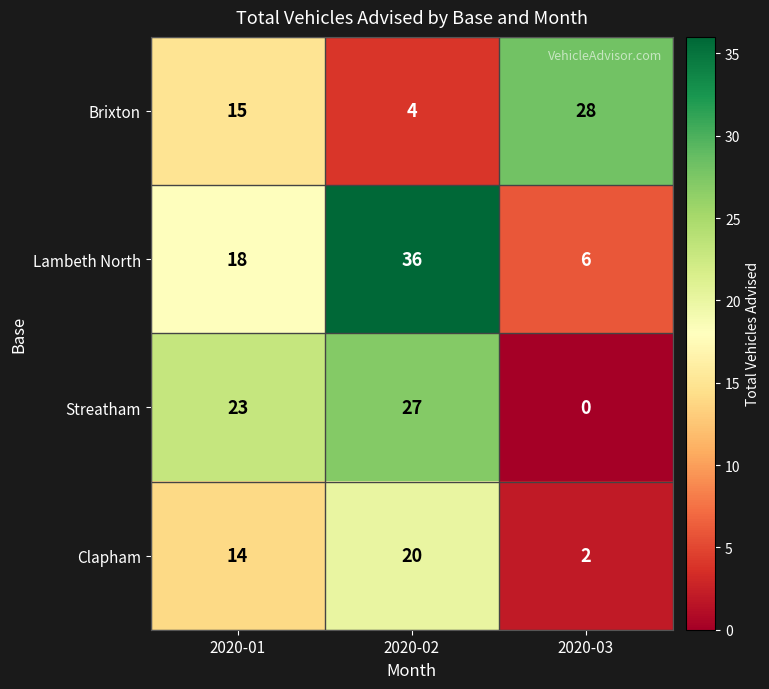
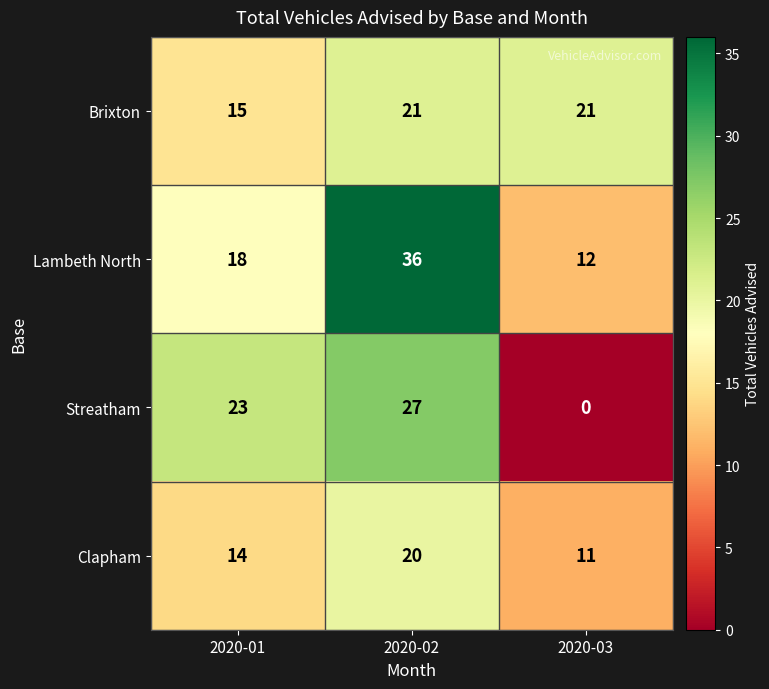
Brixton, 2020-02: 4 -> 21
Brixton, 2020-03: 28 -> 21
Lambeth North, 2020-03: 6 -> 12
Clapham, 2020-03: 2 -> 11
